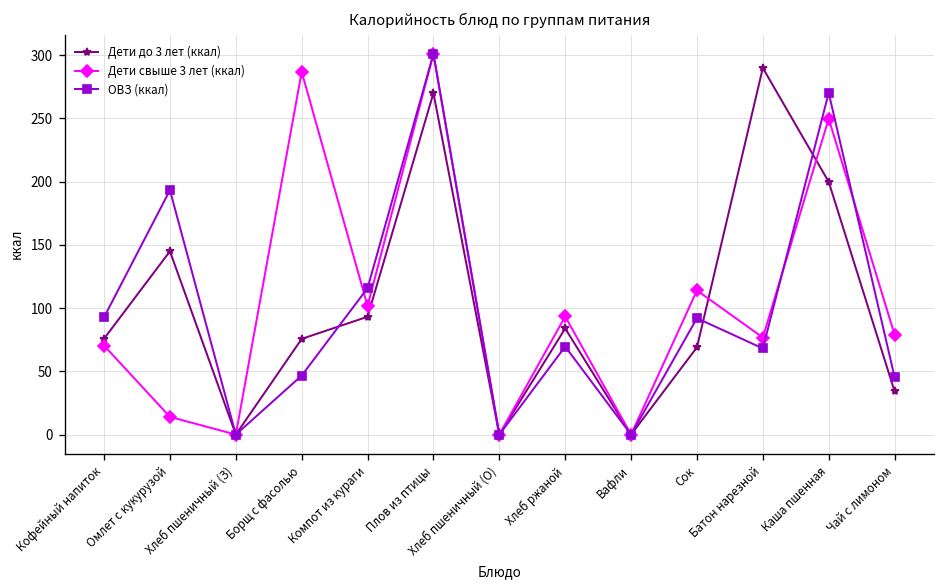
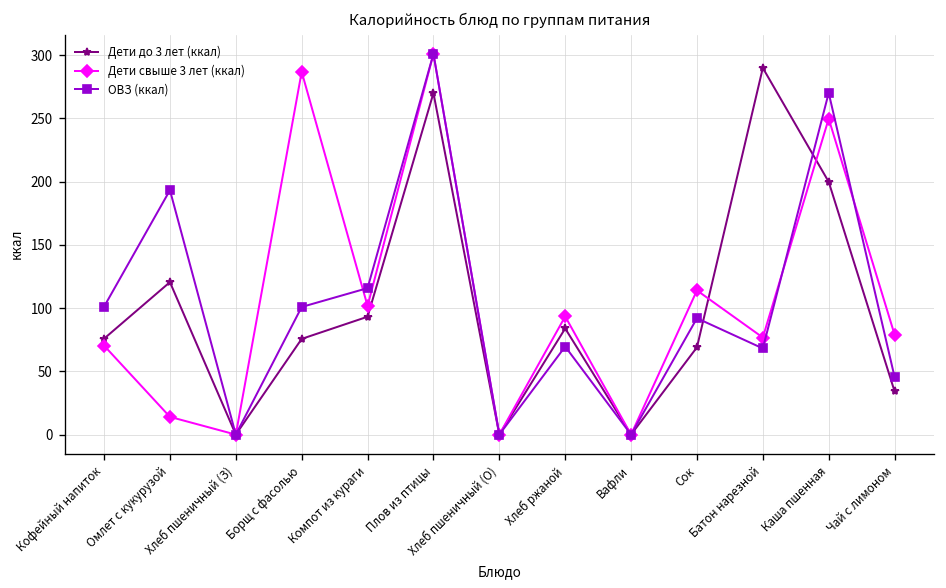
ОВЗ (ккал), Кофейный напиток: 93 -> 101
Дети до 3 лет (ккал), Омлет с кукурузой: 145 -> 121
ОВЗ (ккал), Борщ с фасолью: 47 -> 101
